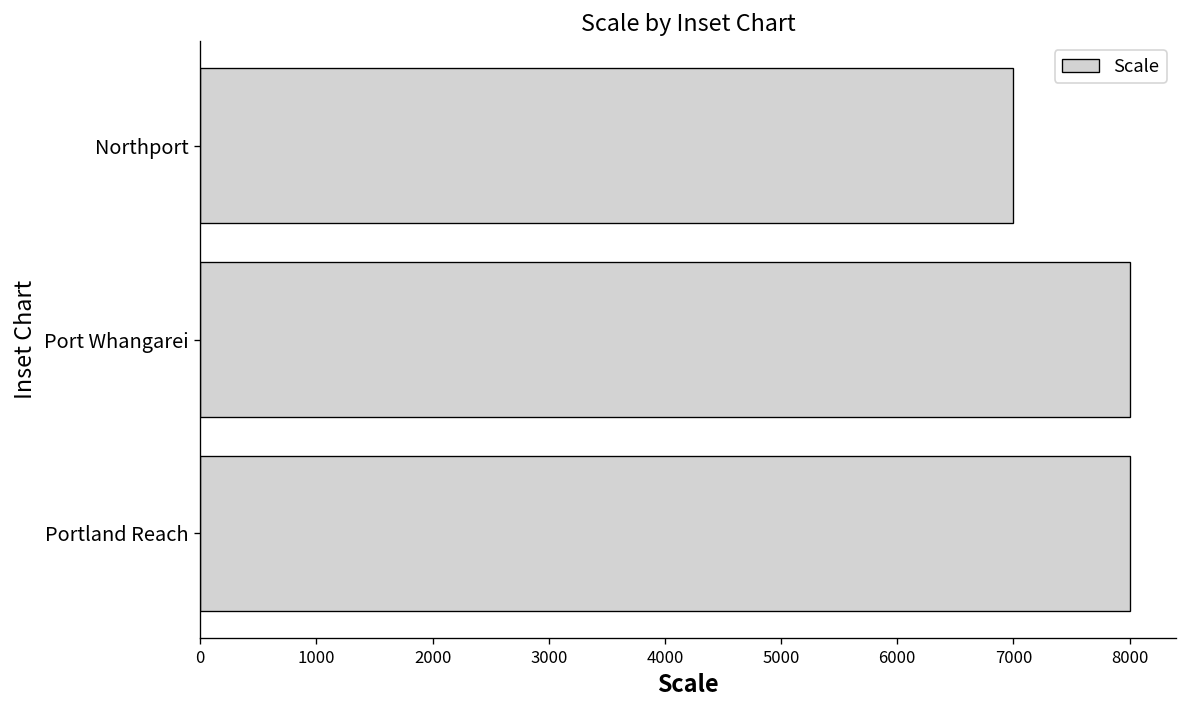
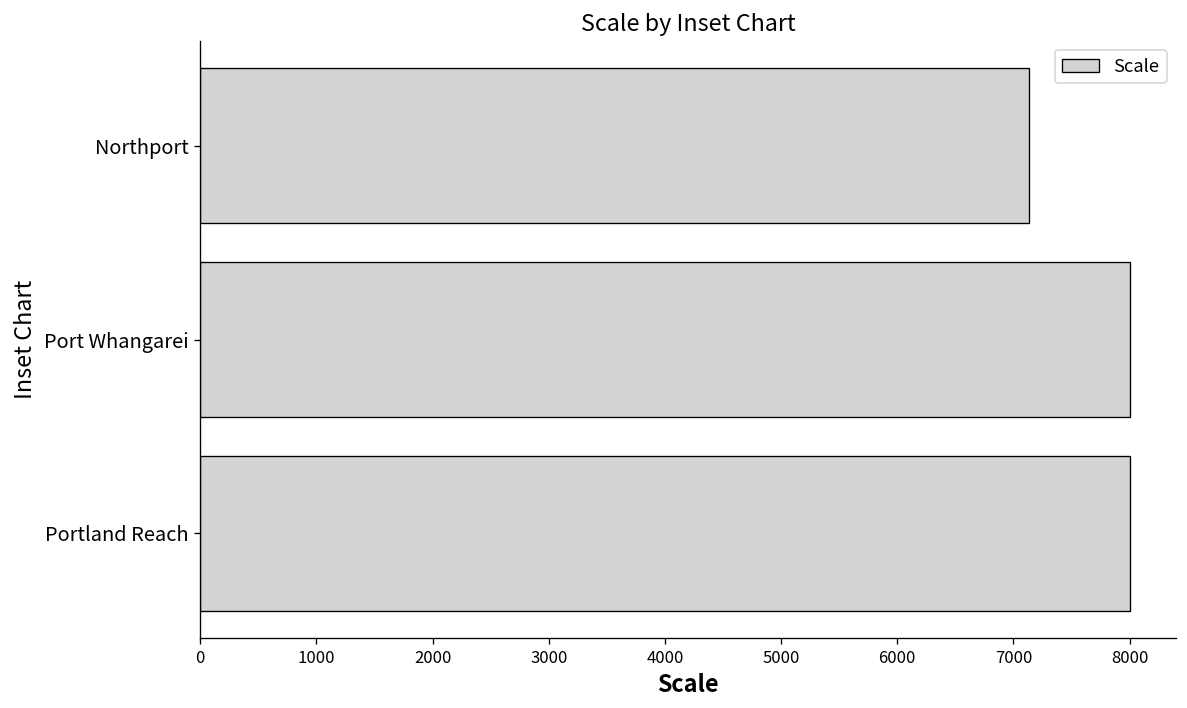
Northport: 7000 -> 7100
